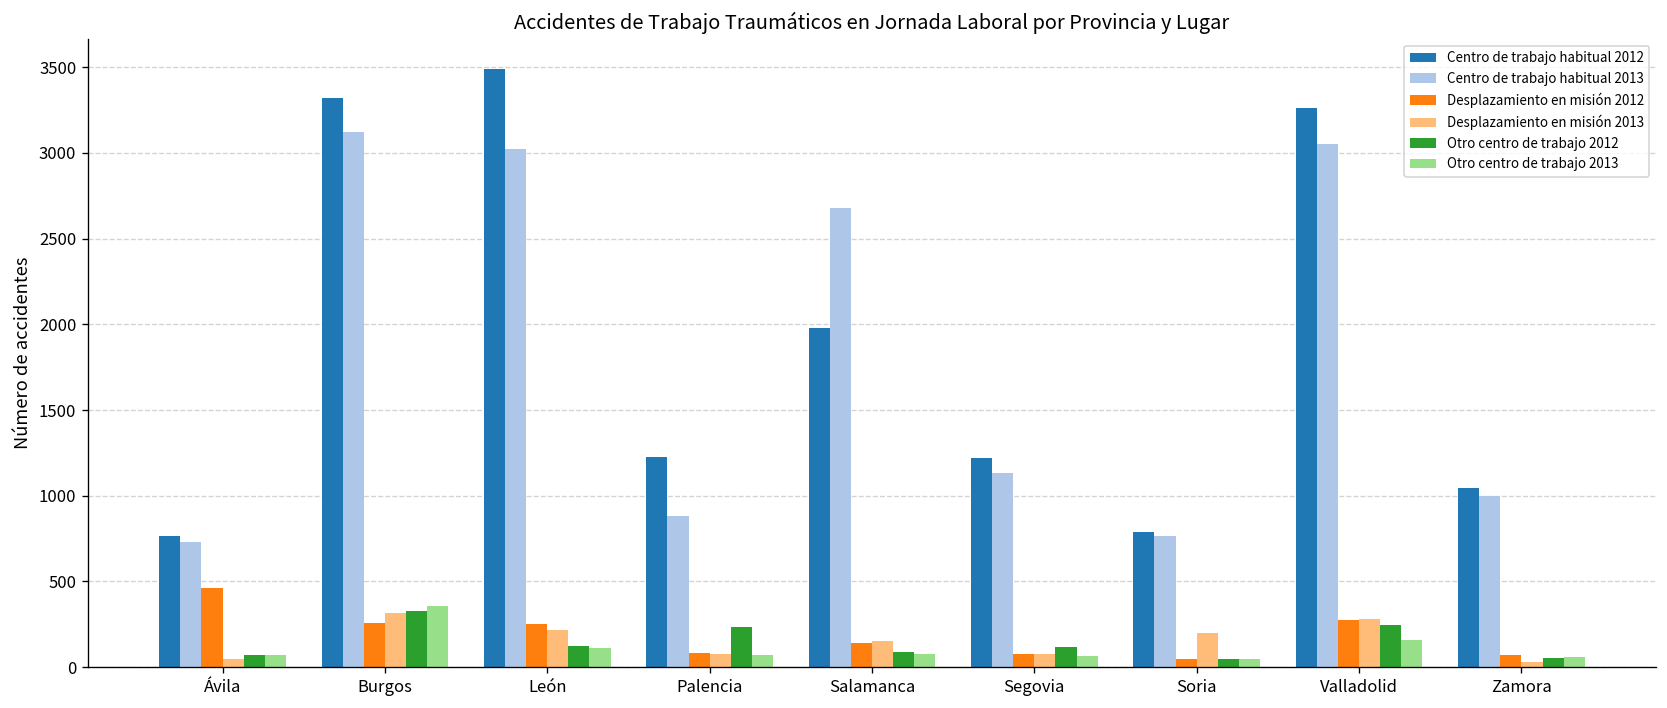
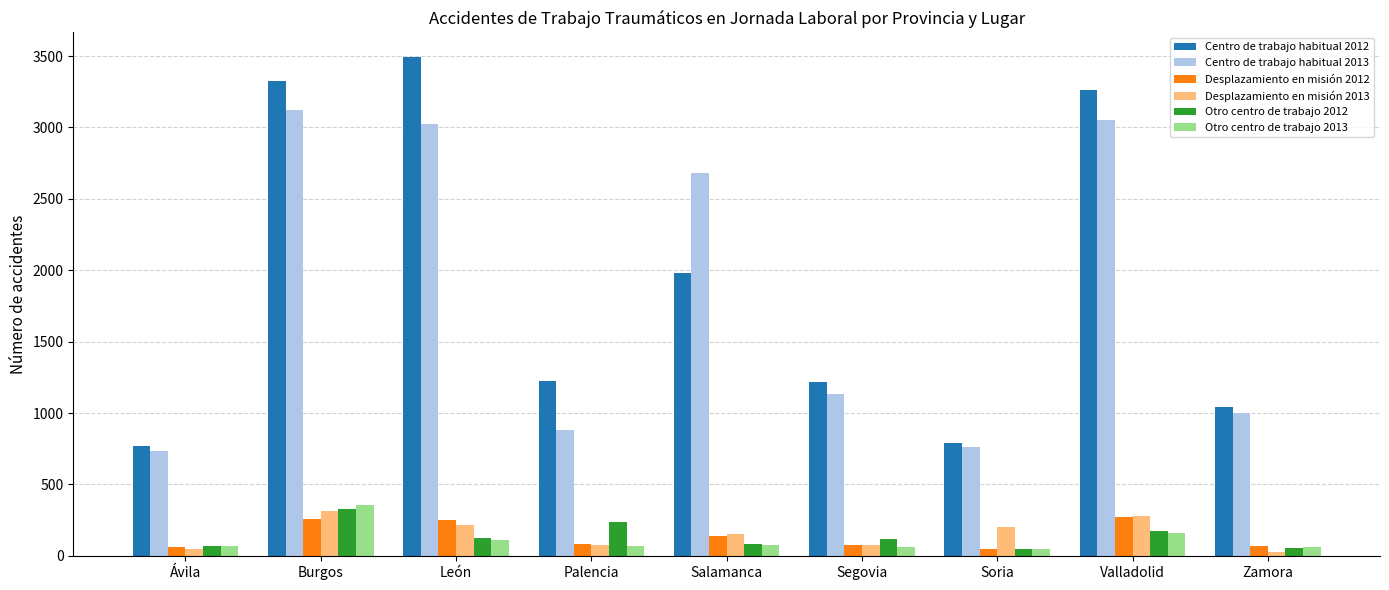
Desplazamiento en misión 2012, Ávila: 460 -> 60
Otro centro de trabajo 2012, Valladolid: 250 -> 170
